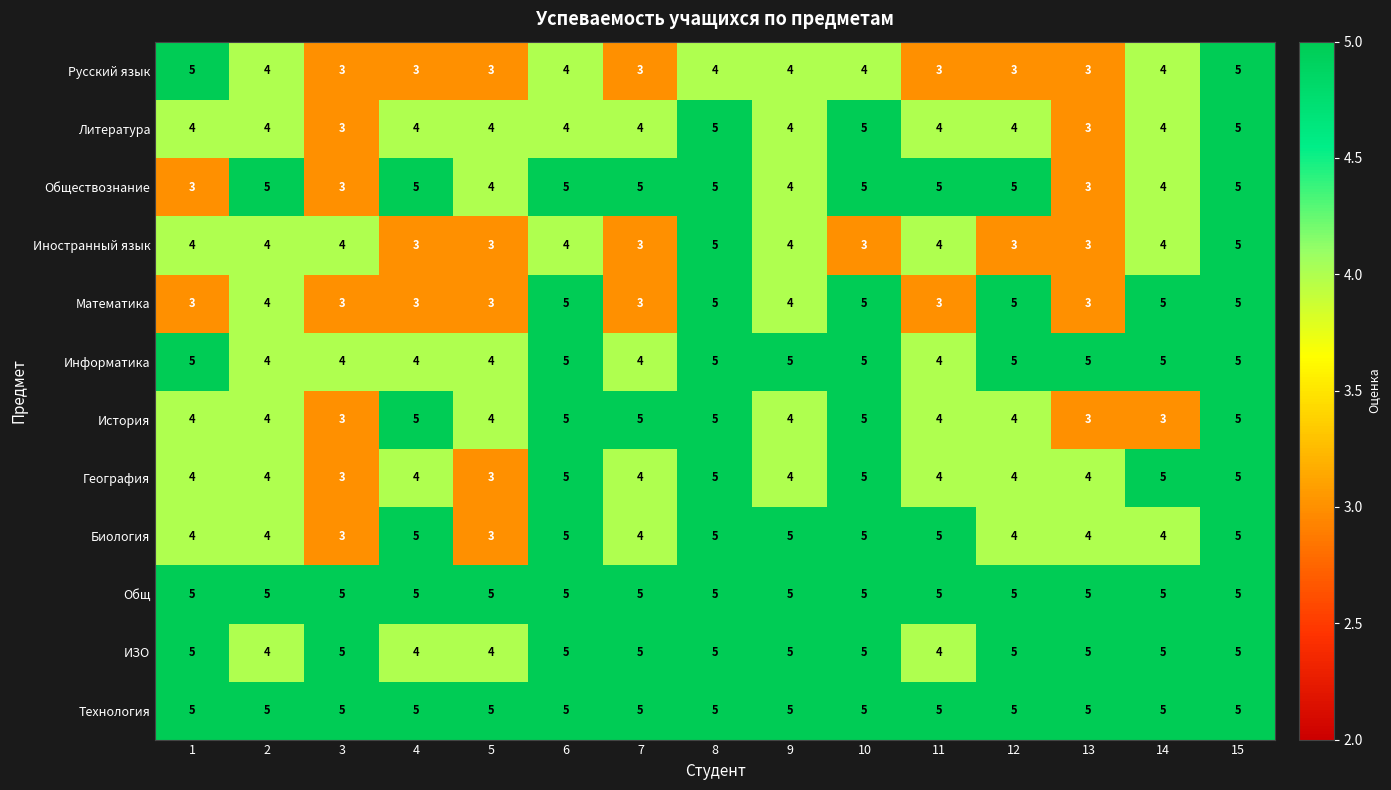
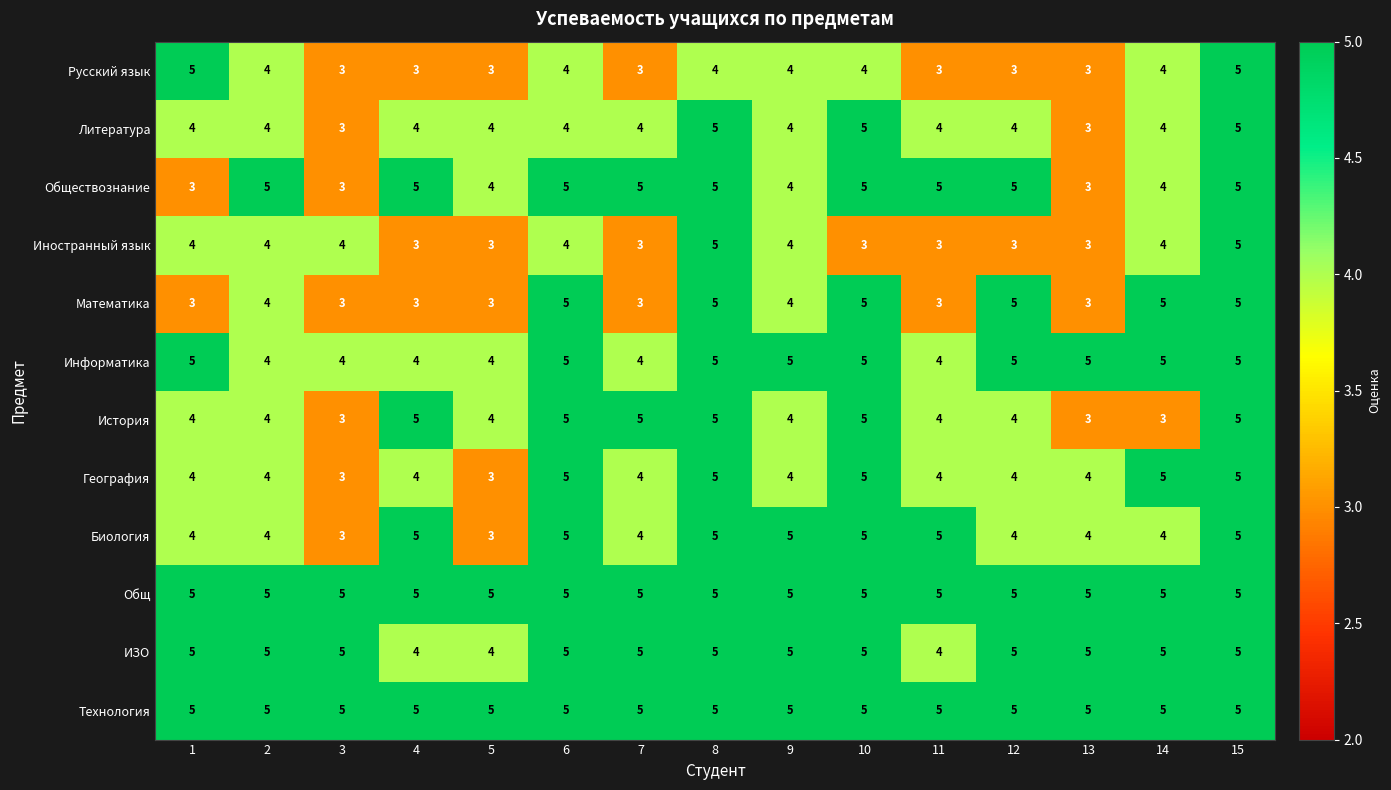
Иностранный язык, 11: 4 -> 3
ИЗО, 2: 4 -> 5
